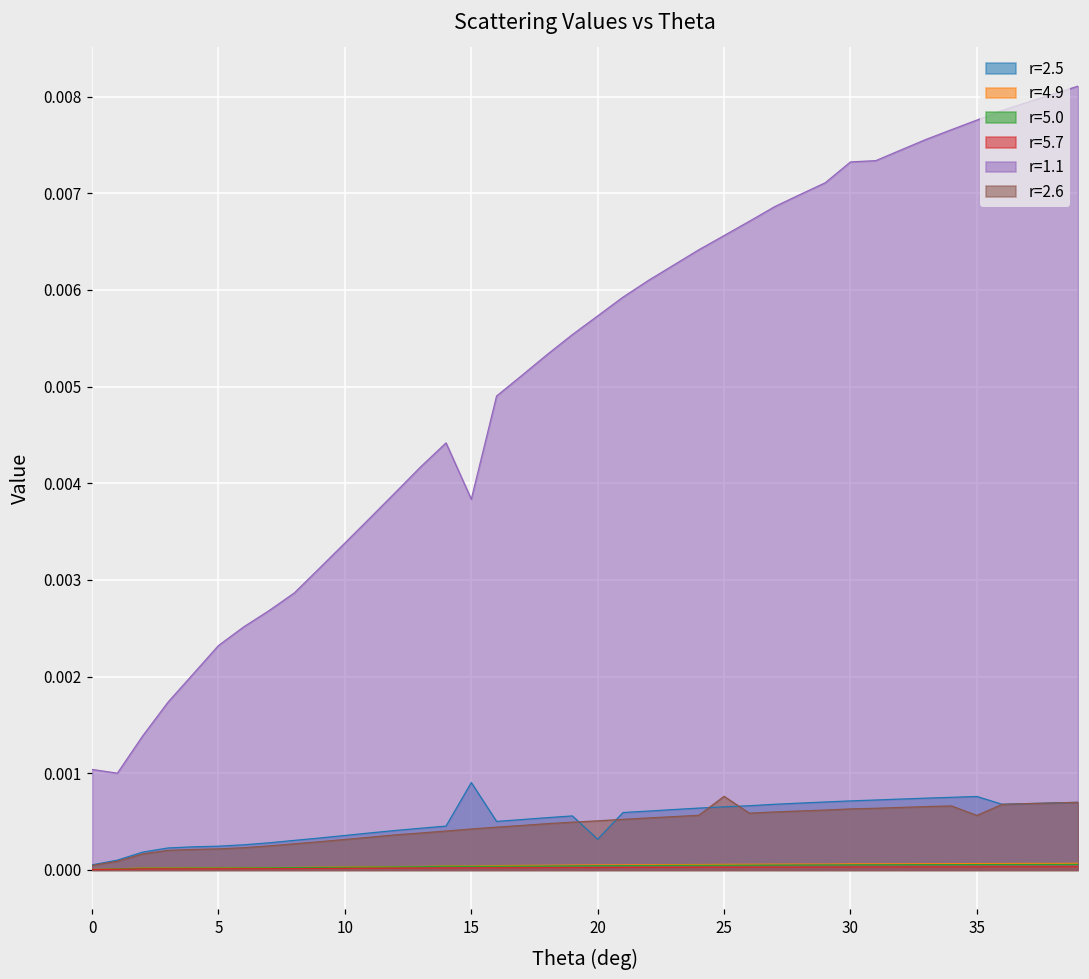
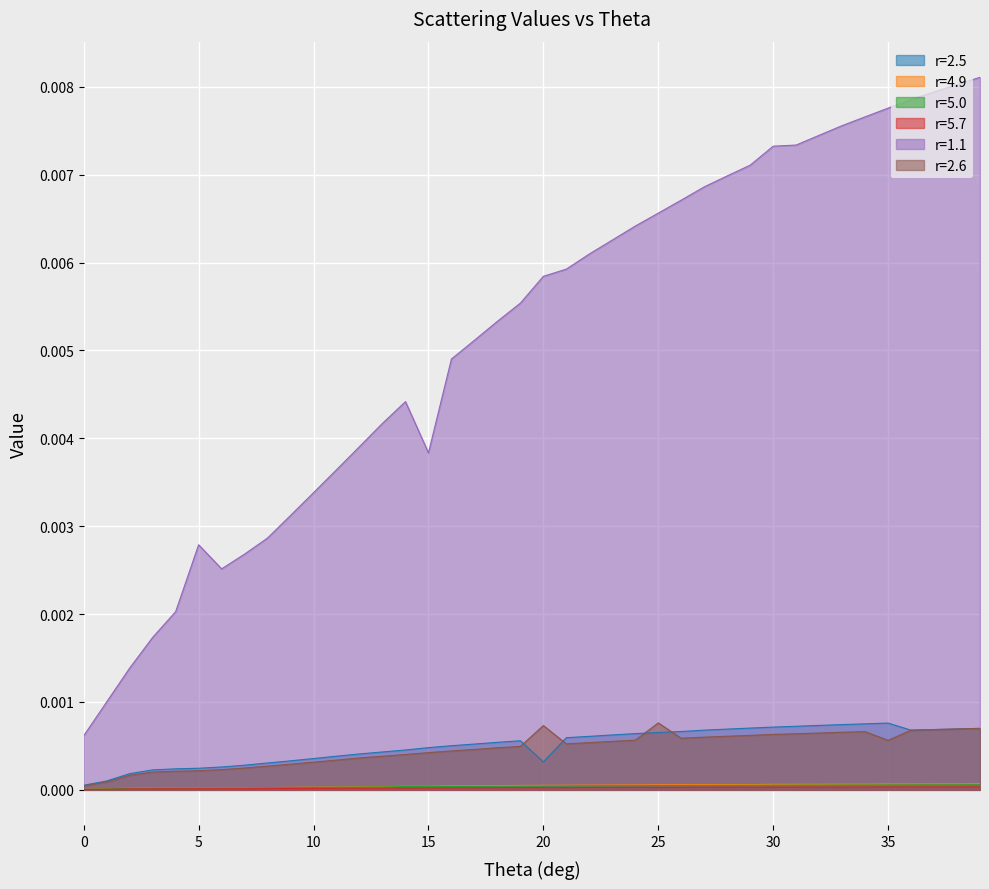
r=1.1, 0: 0.0010 -> 0.0006
r=1.1, 5: 0.0023 -> 0.0028
r=2.5, 15: 0.0009 -> 0.0005
r=1.1, 20: 0.0057 -> 0.0058
r=2.6, 20: 0.0005 -> 0.0007
